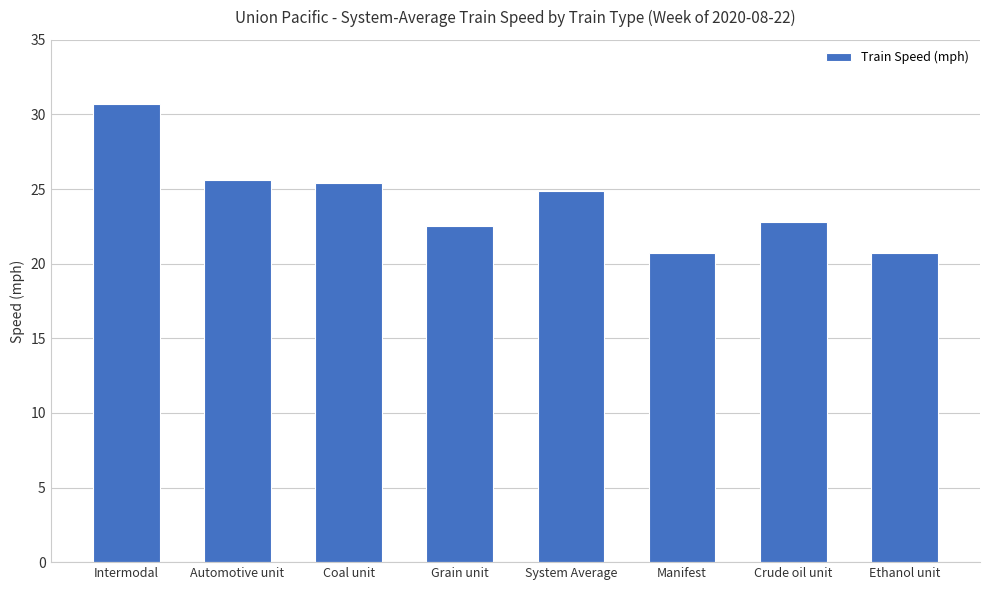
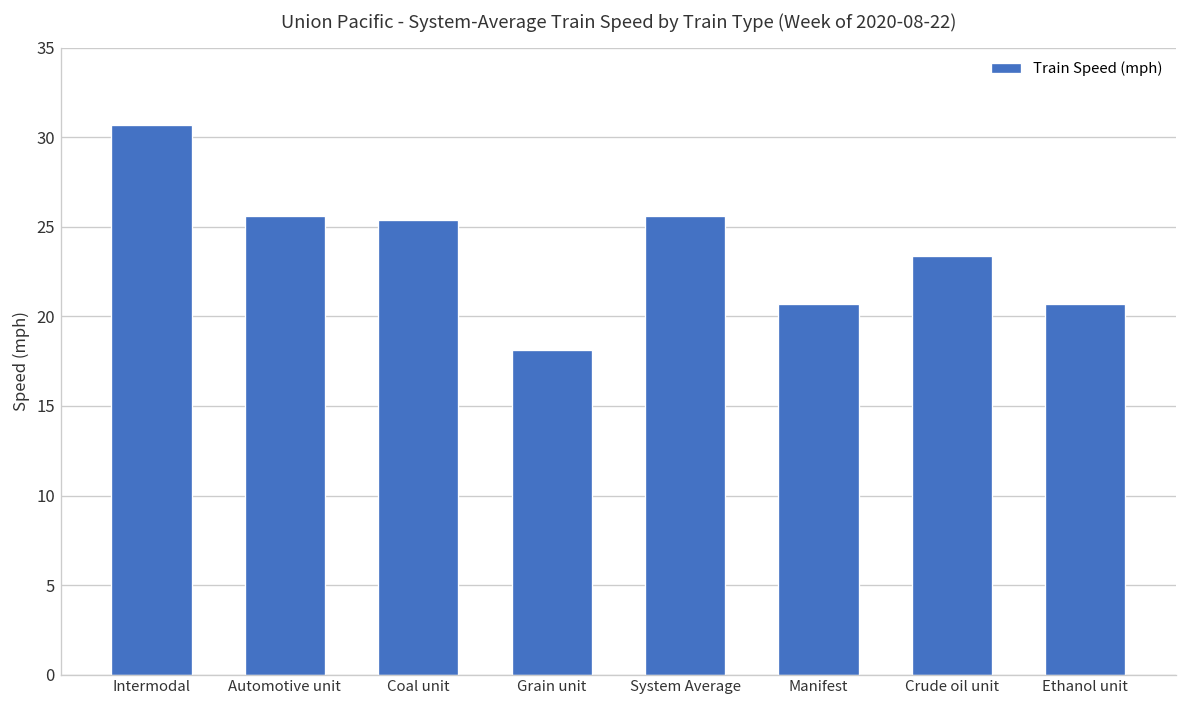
Grain unit: 22.5 -> 18.1
System Average: 24.9 -> 25.6
Crude oil unit: 22.8 -> 23.4
